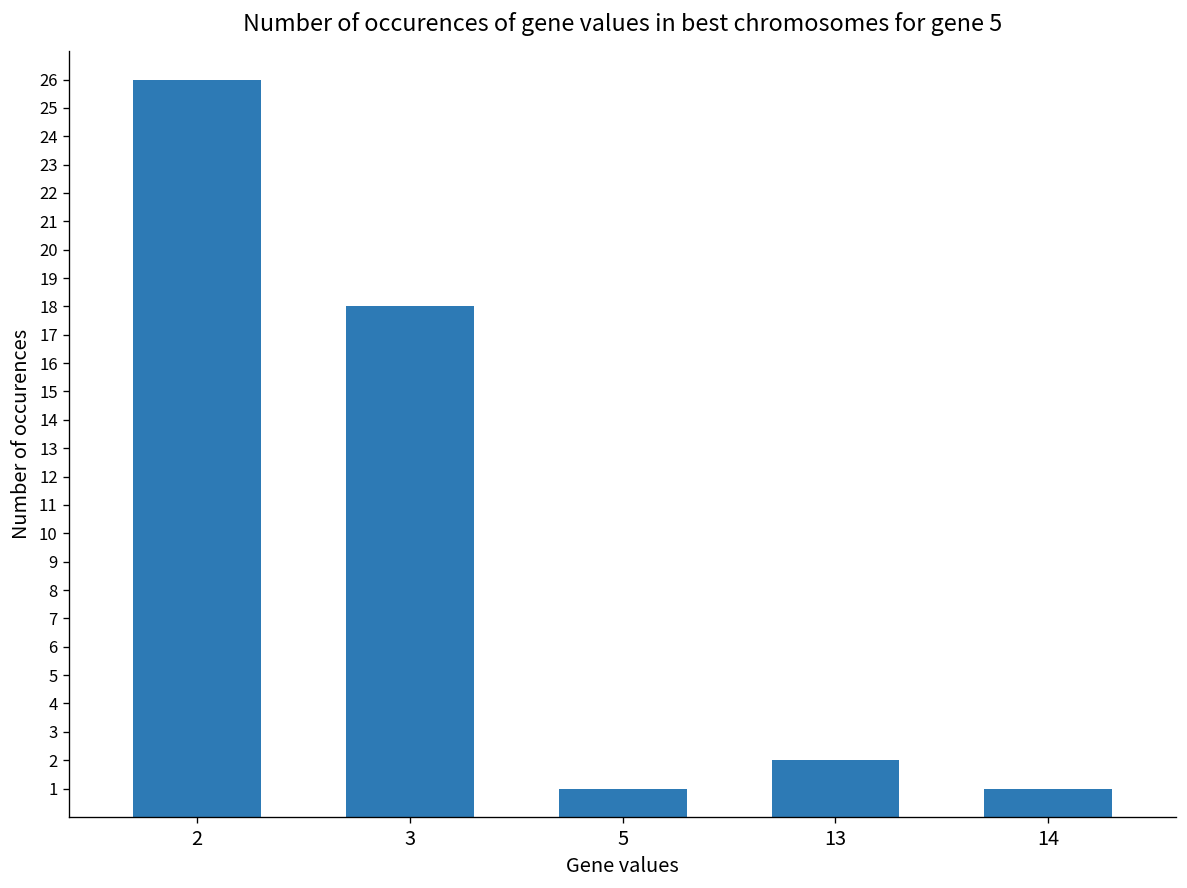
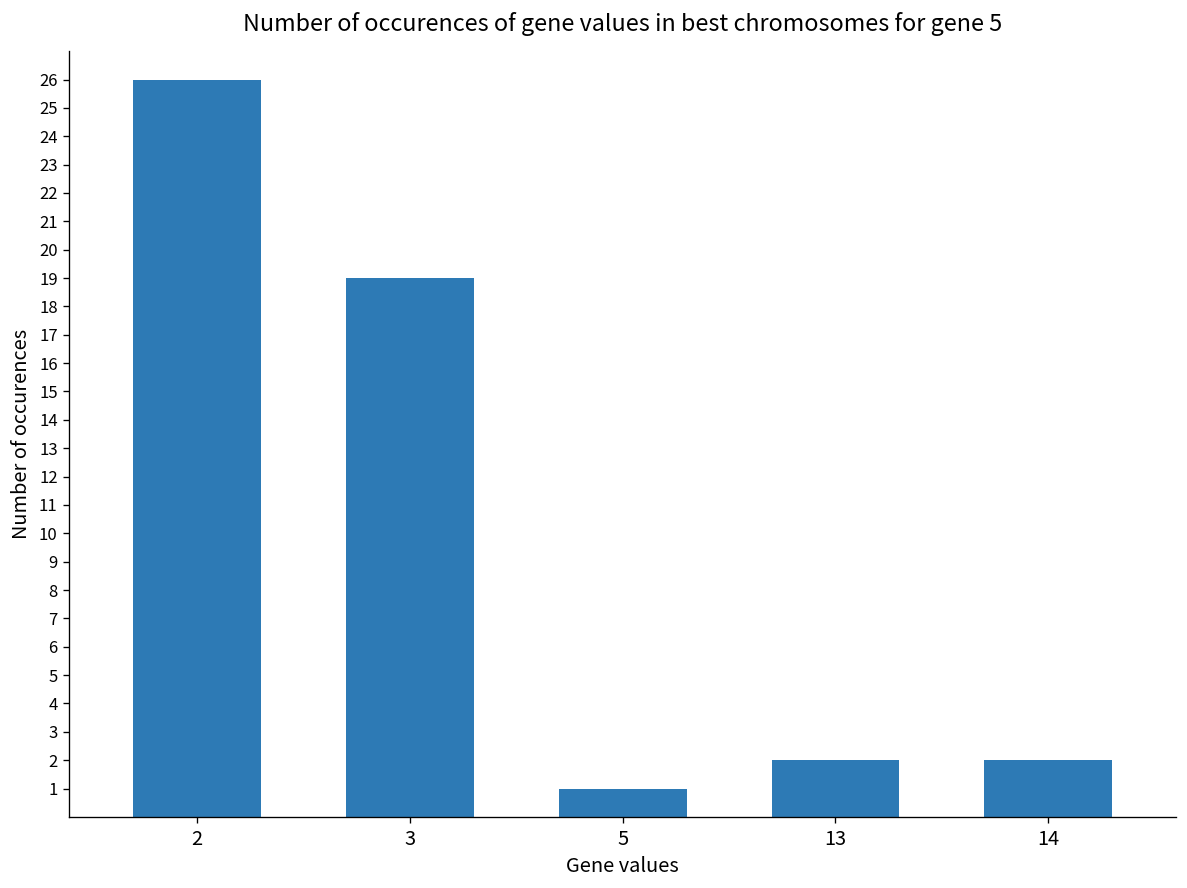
3: 18 -> 19
14: 1 -> 2
